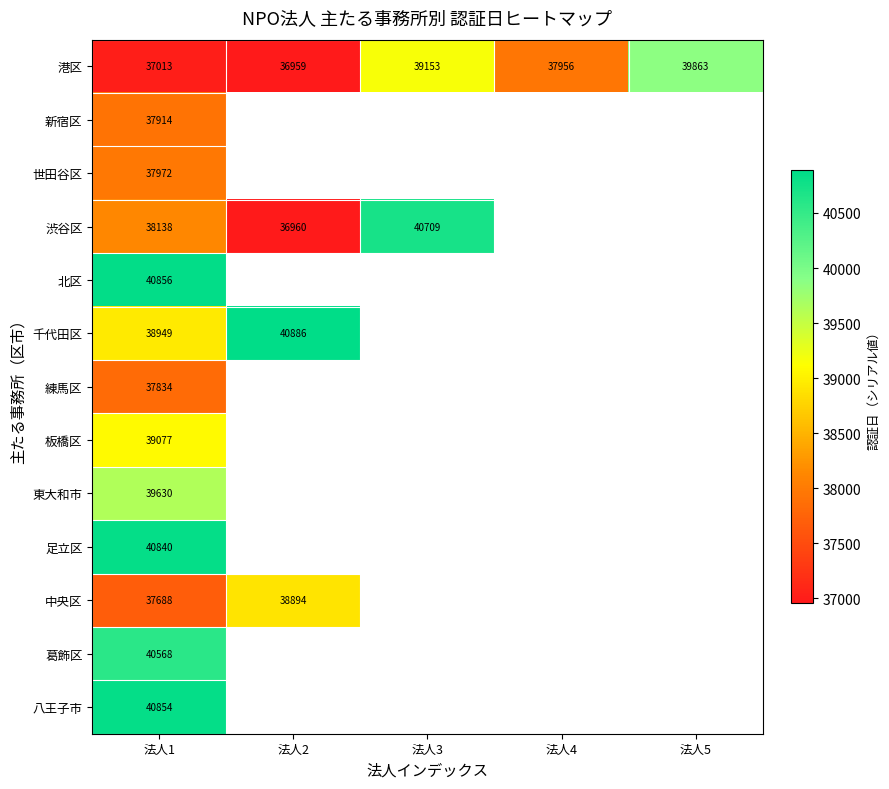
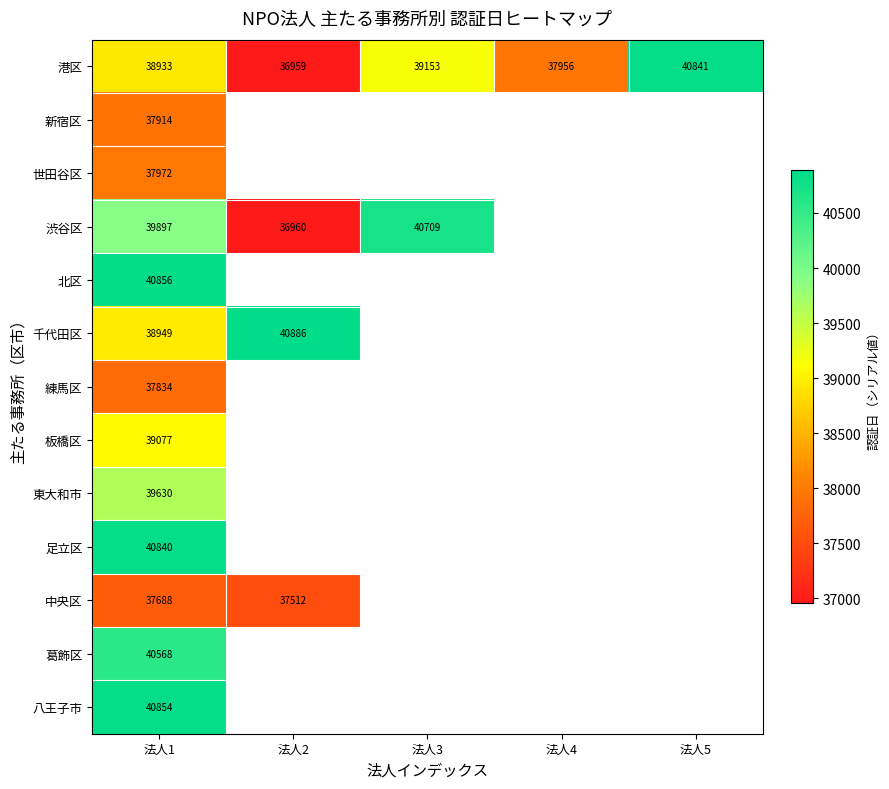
港区, 法人1: 37013 -> 38933
港区, 法人5: 39863 -> 40841
渋谷区, 法人1: 38138 -> 39897
中央区, 法人2: 38894 -> 37512
